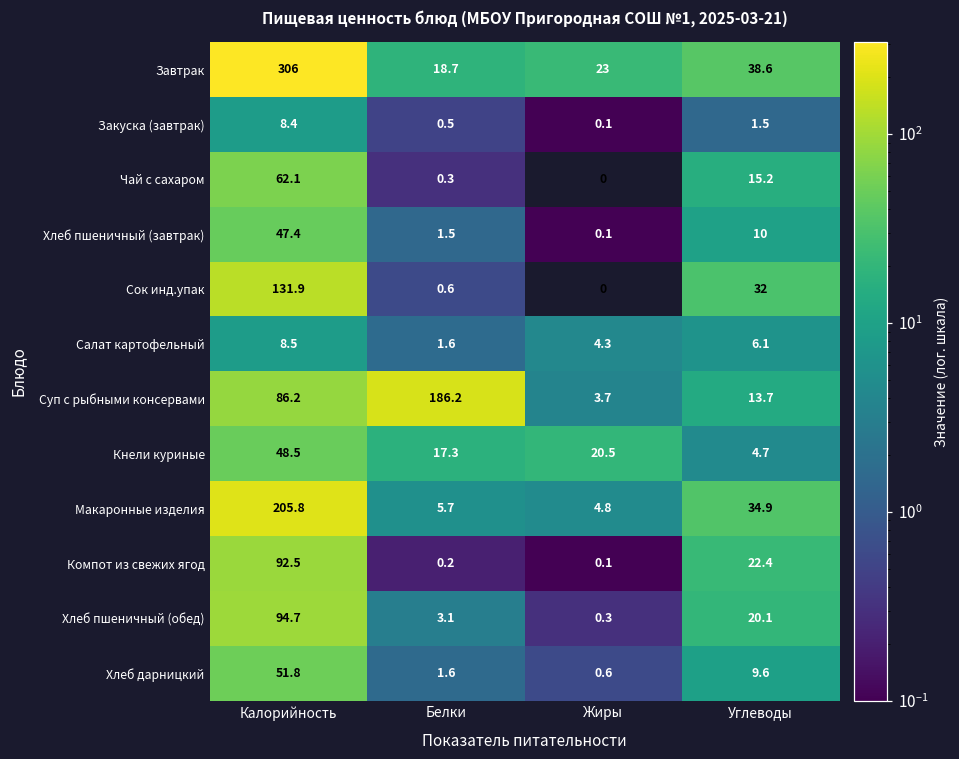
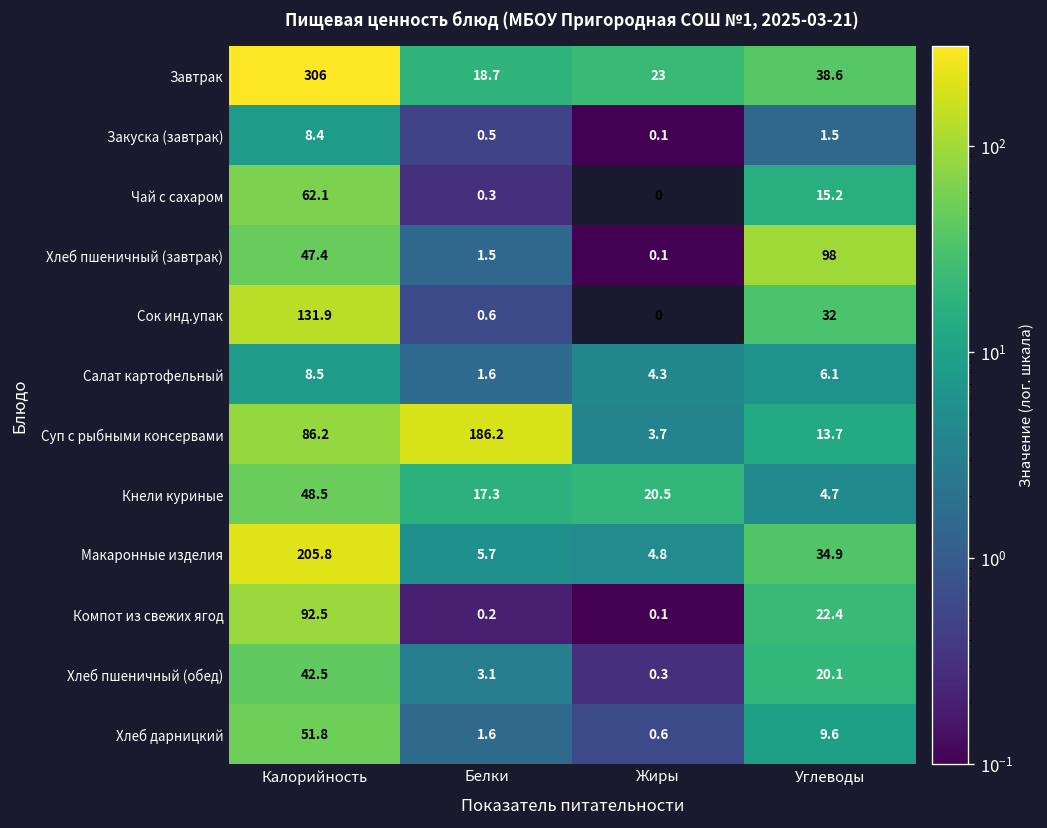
Хлеб пшеничный (завтрак), Углеводы: 10 -> 98
Хлеб пшеничный (обед), Калорийность: 94.7 -> 42.5
